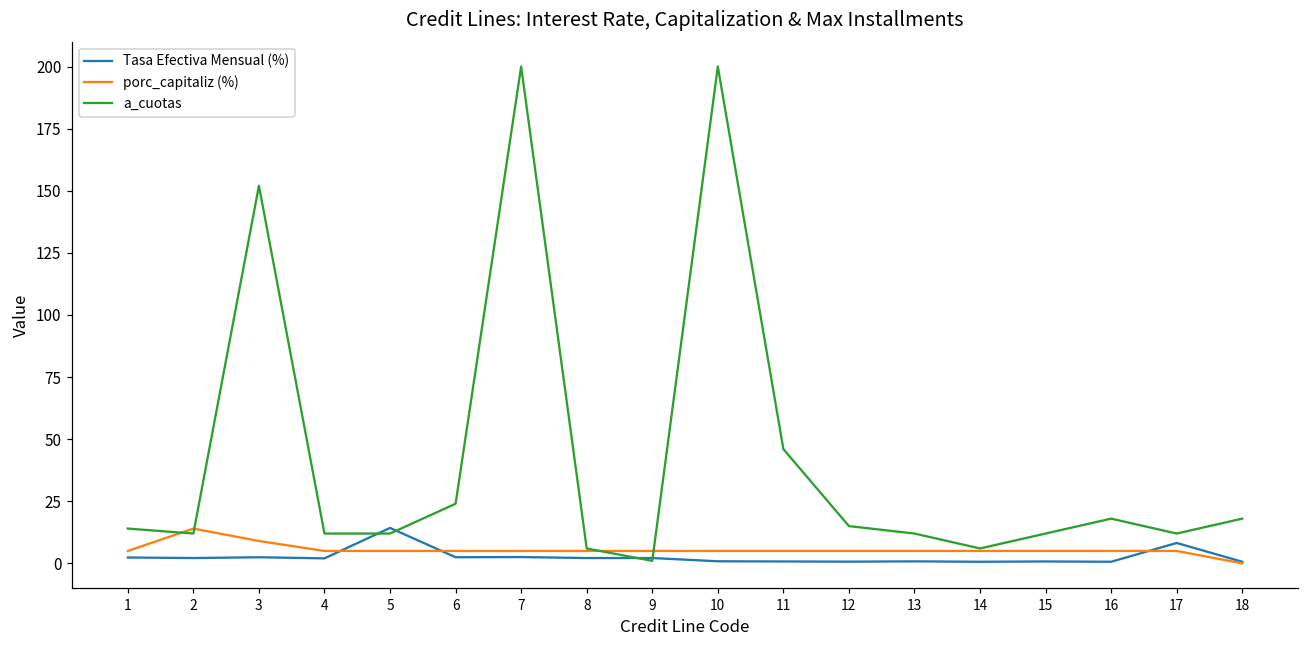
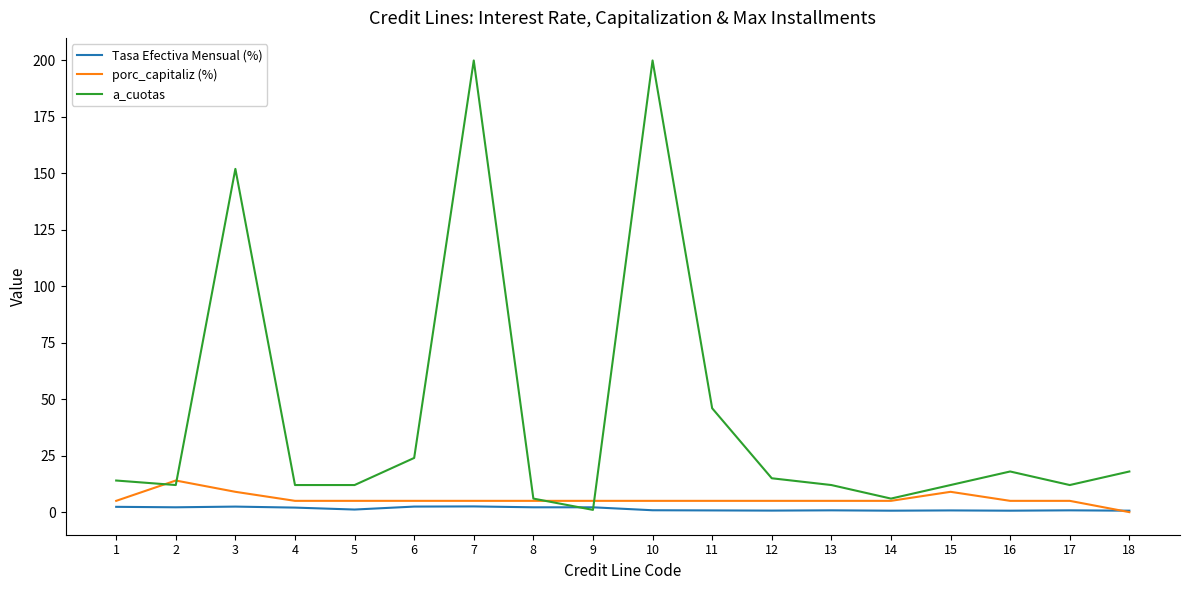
Tasa Efectiva Mensual (%), 5: 14 -> 1
porc_capitaliz (%), 15: 5 -> 9
Tasa Efectiva Mensual (%), 17: 8 -> 1
